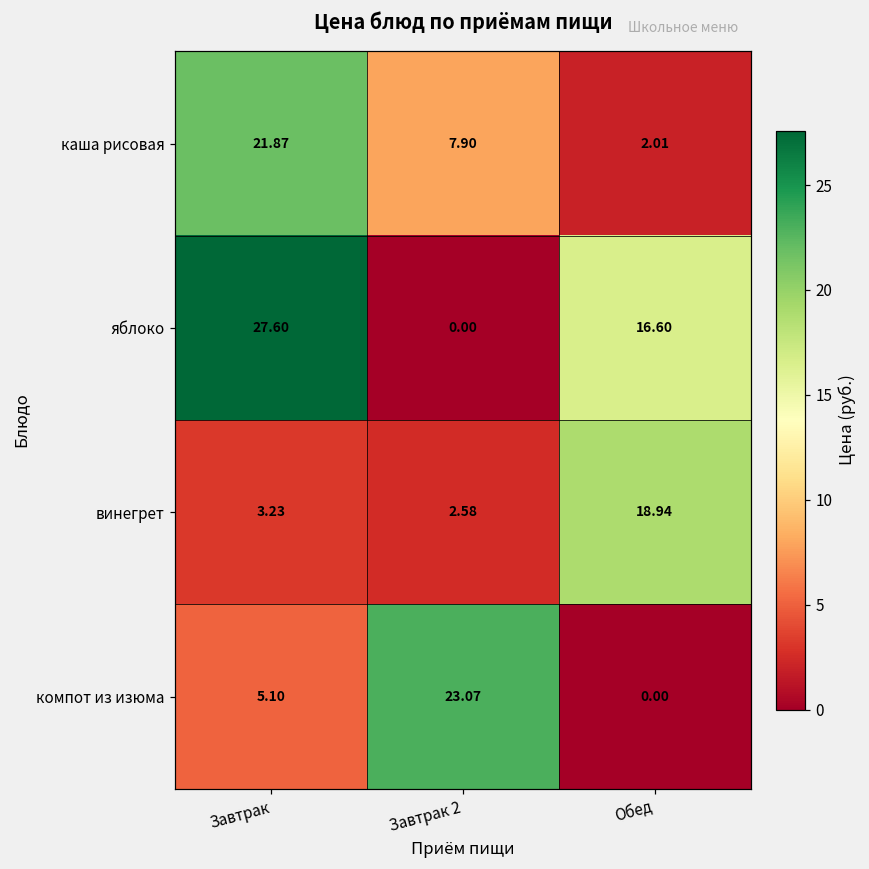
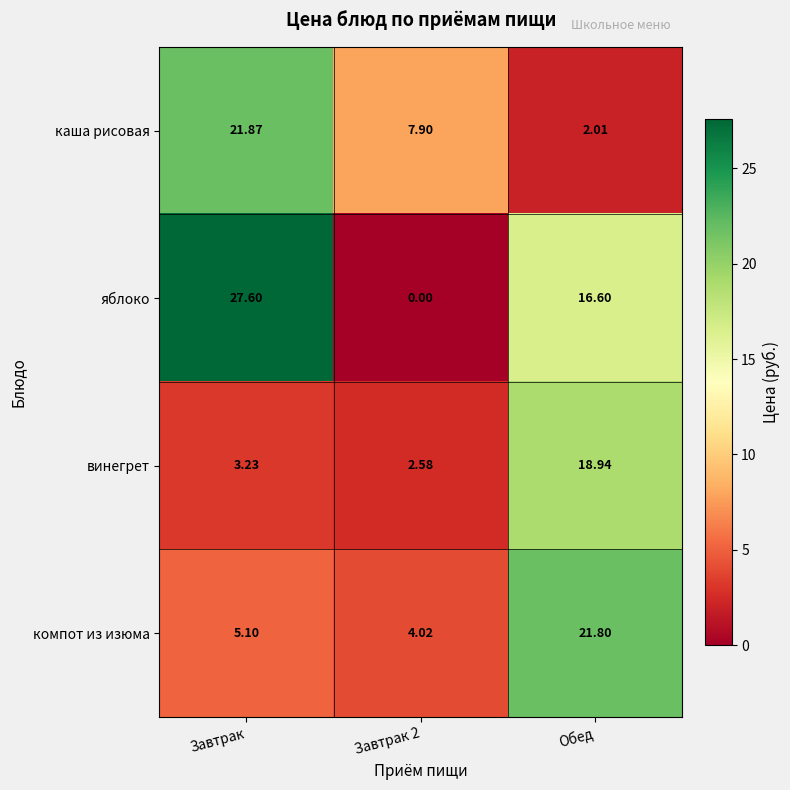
компот из изюма, Завтрак 2: 23.07 -> 4.02
компот из изюма, Обед: 0.00 -> 21.80
